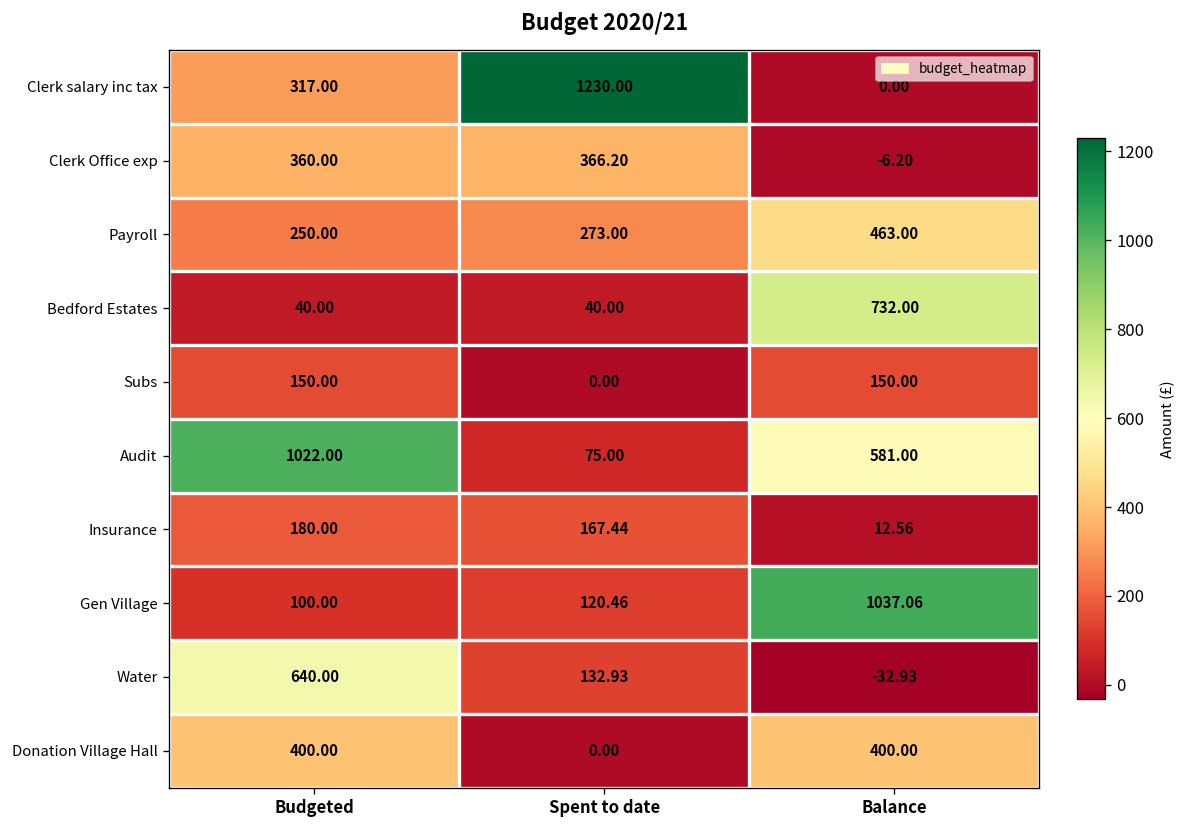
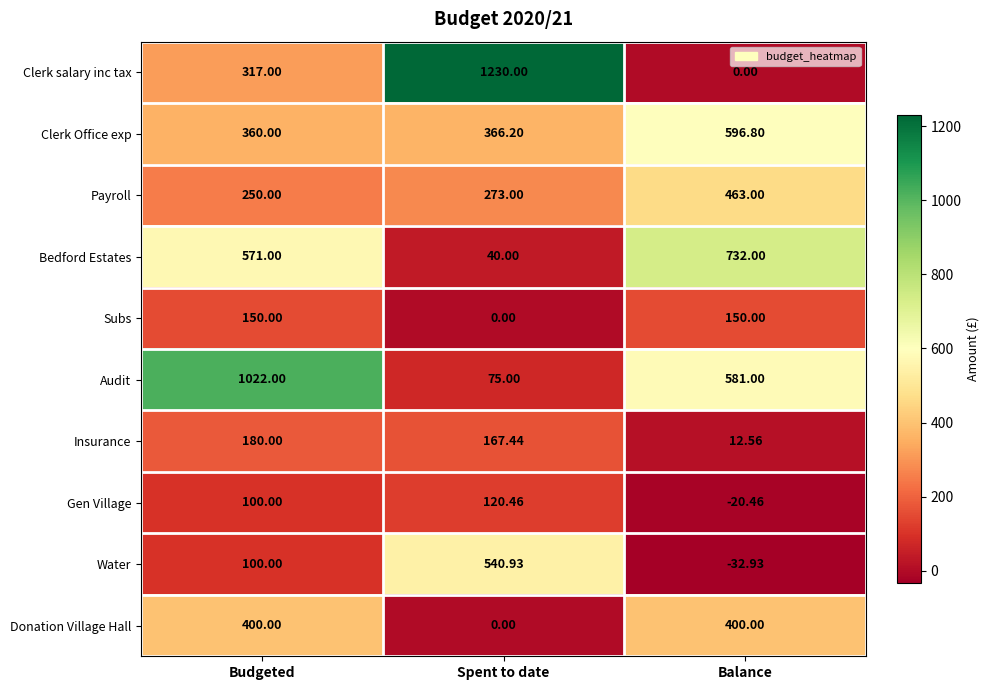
Clerk Office exp, Balance: -6.20 -> 596.80
Bedford Estates, Budgeted: 40.00 -> 571.00
Gen Village, Balance: 1037.06 -> -20.46
Water, Budgeted: 640.00 -> 100.00
Water, Spent to date: 132.93 -> 540.93
